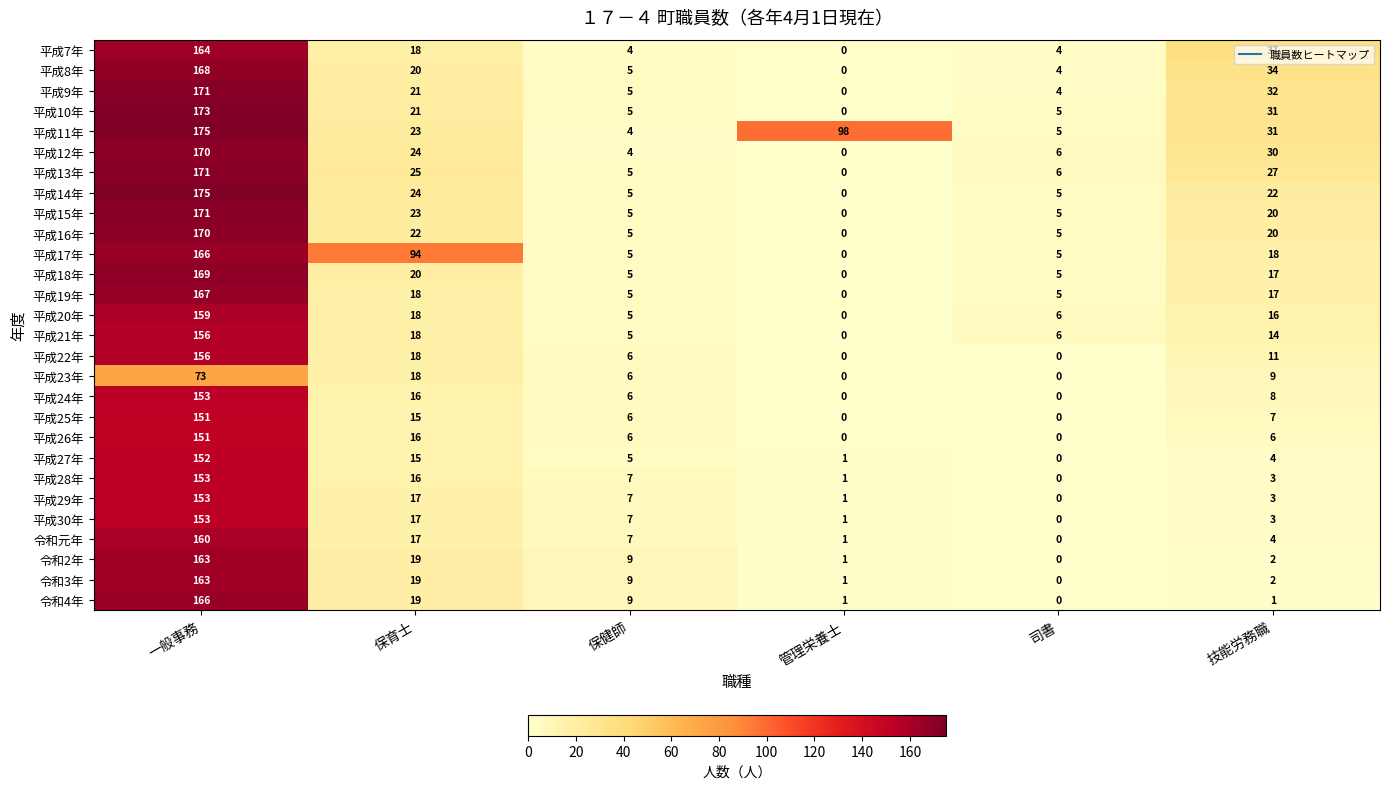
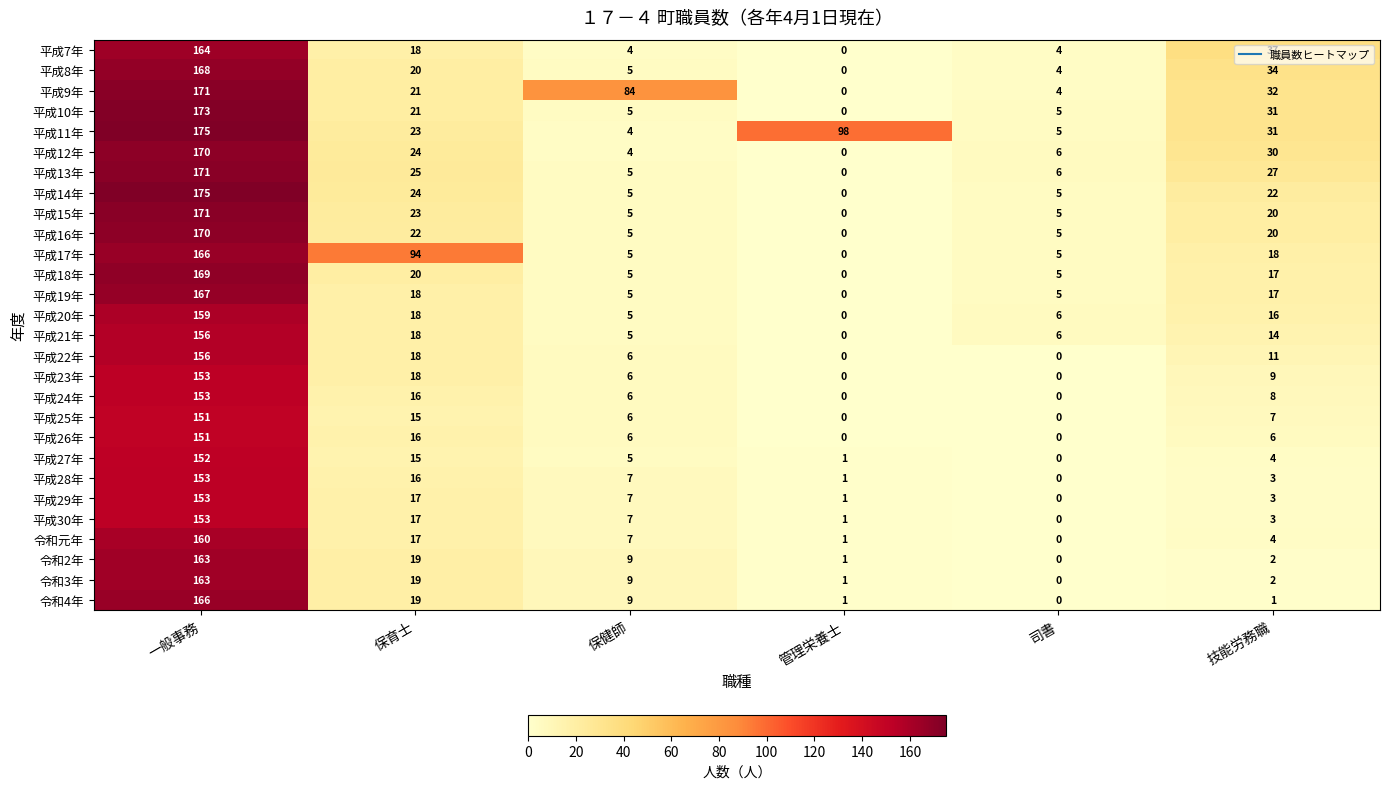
平成9年, 保健師: 5 -> 84
平成23年, 一般事務: 73 -> 153
